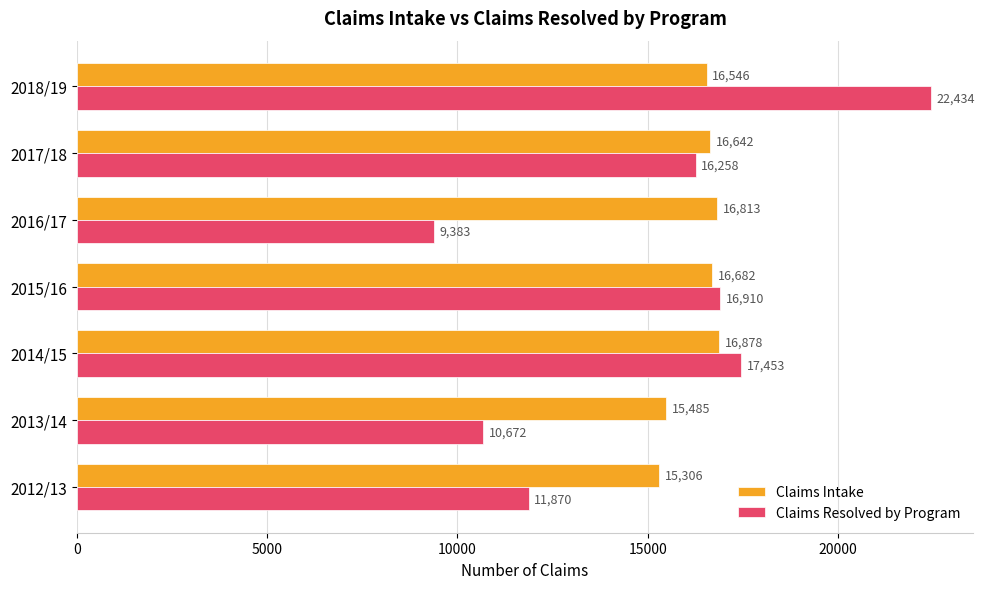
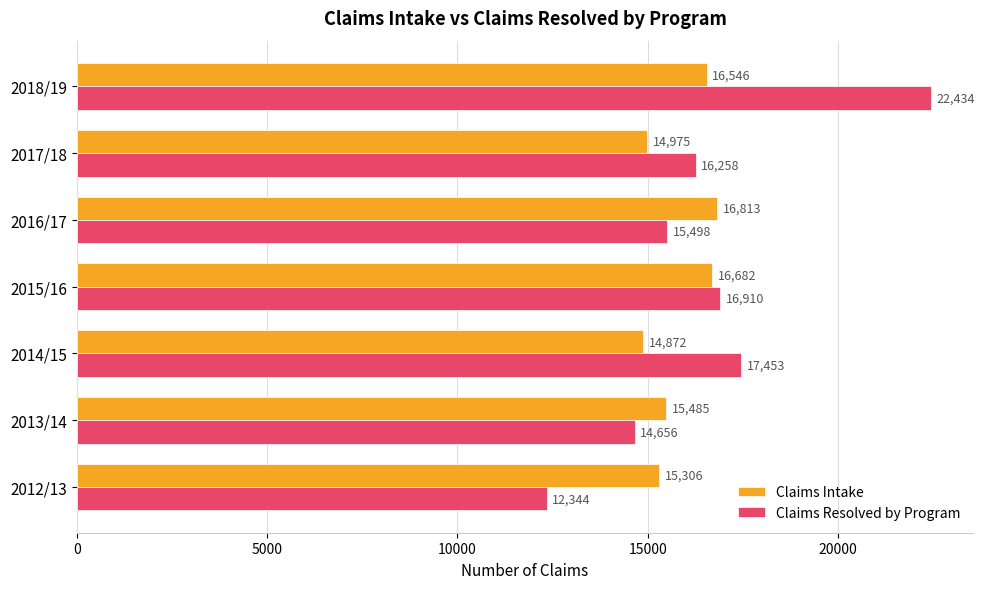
Claims Intake, 2017/18: 16,642 -> 14,975
Claims Resolved by Program, 2016/17: 9,383 -> 15,498
Claims Intake, 2014/15: 16,878 -> 14,872
Claims Resolved by Program, 2013/14: 10,672 -> 14,656
Claims Resolved by Program, 2012/13: 11,870 -> 12,344
